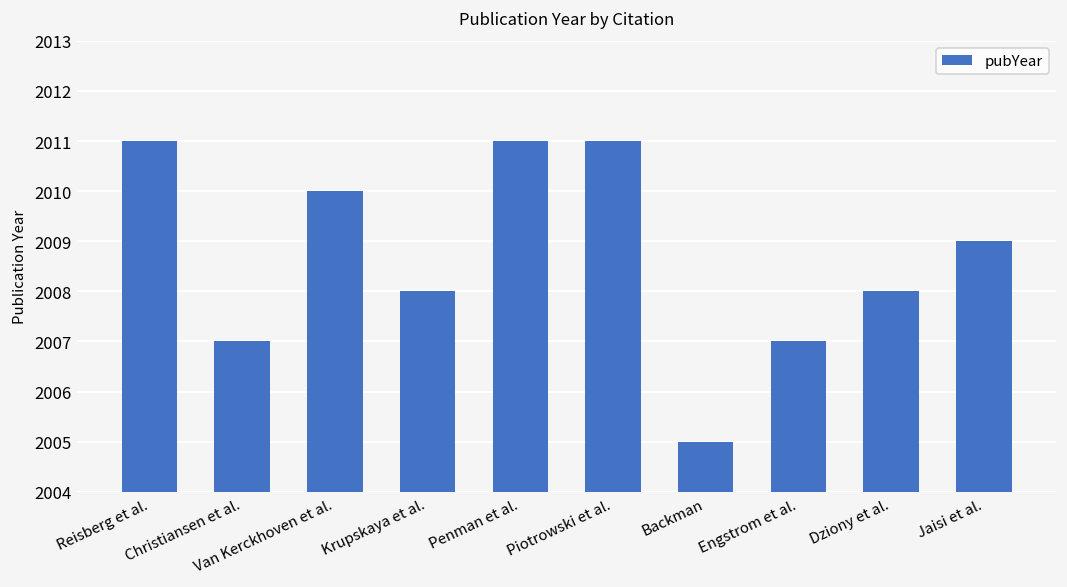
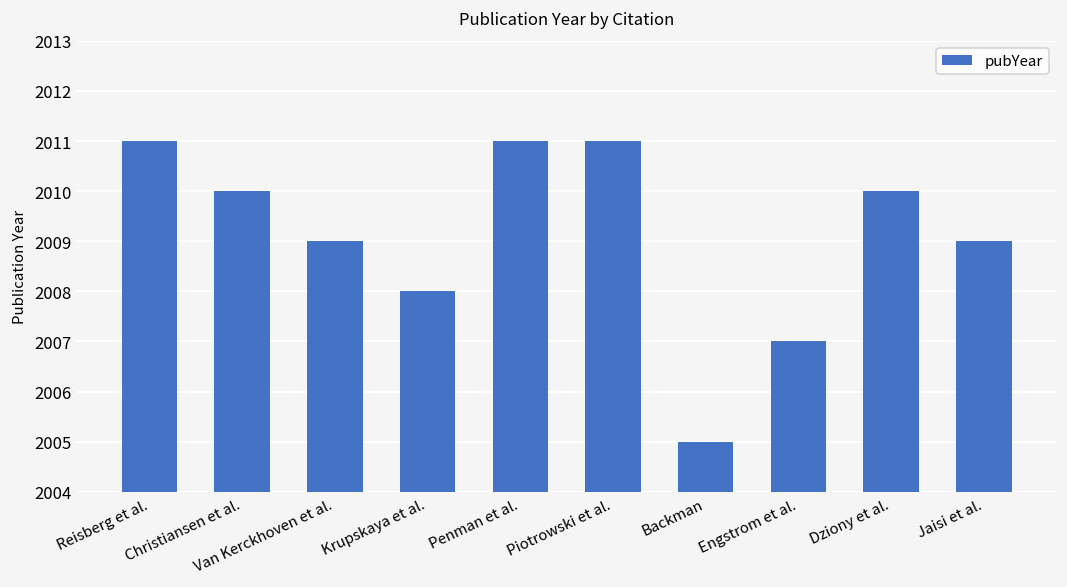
Christiansen et al.: 2007 -> 2010
Van Kerckhoven et al.: 2010 -> 2009
Dziony et al.: 2008 -> 2010
